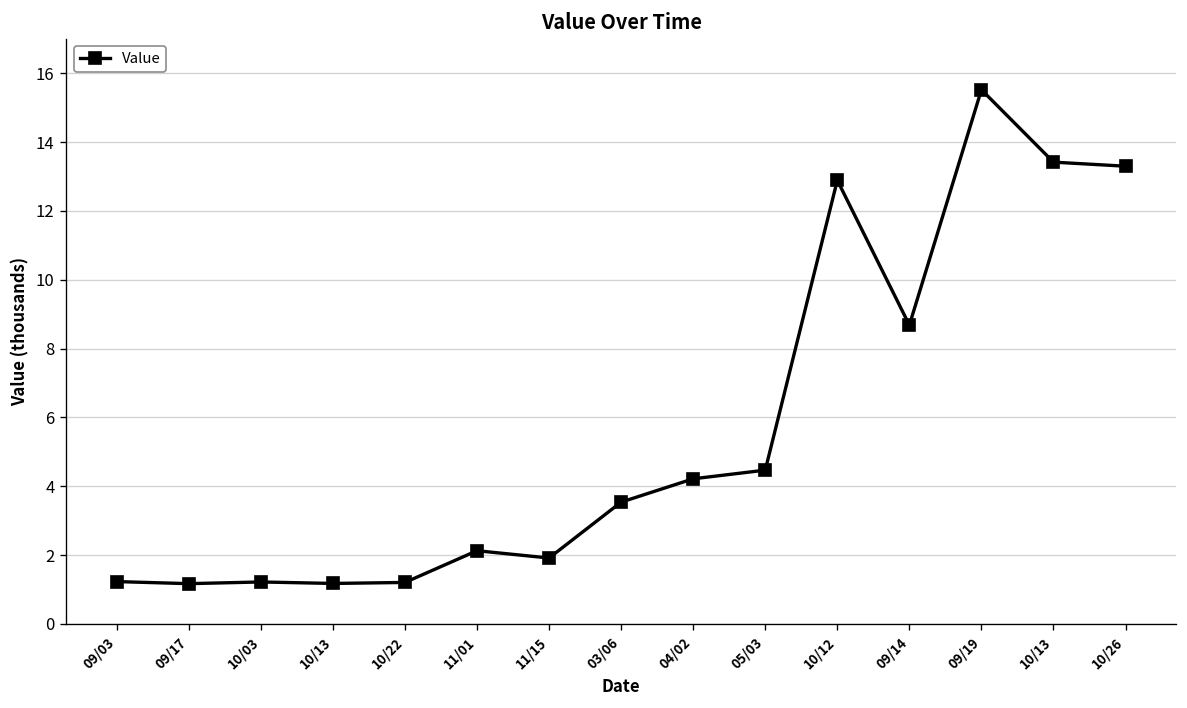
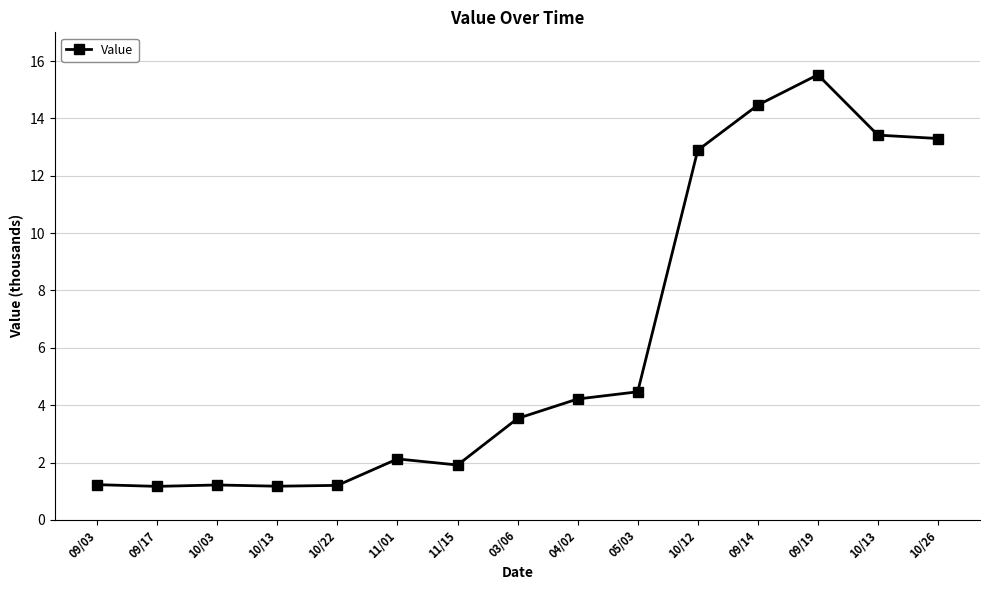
09/14: 8.7 -> 14.5
